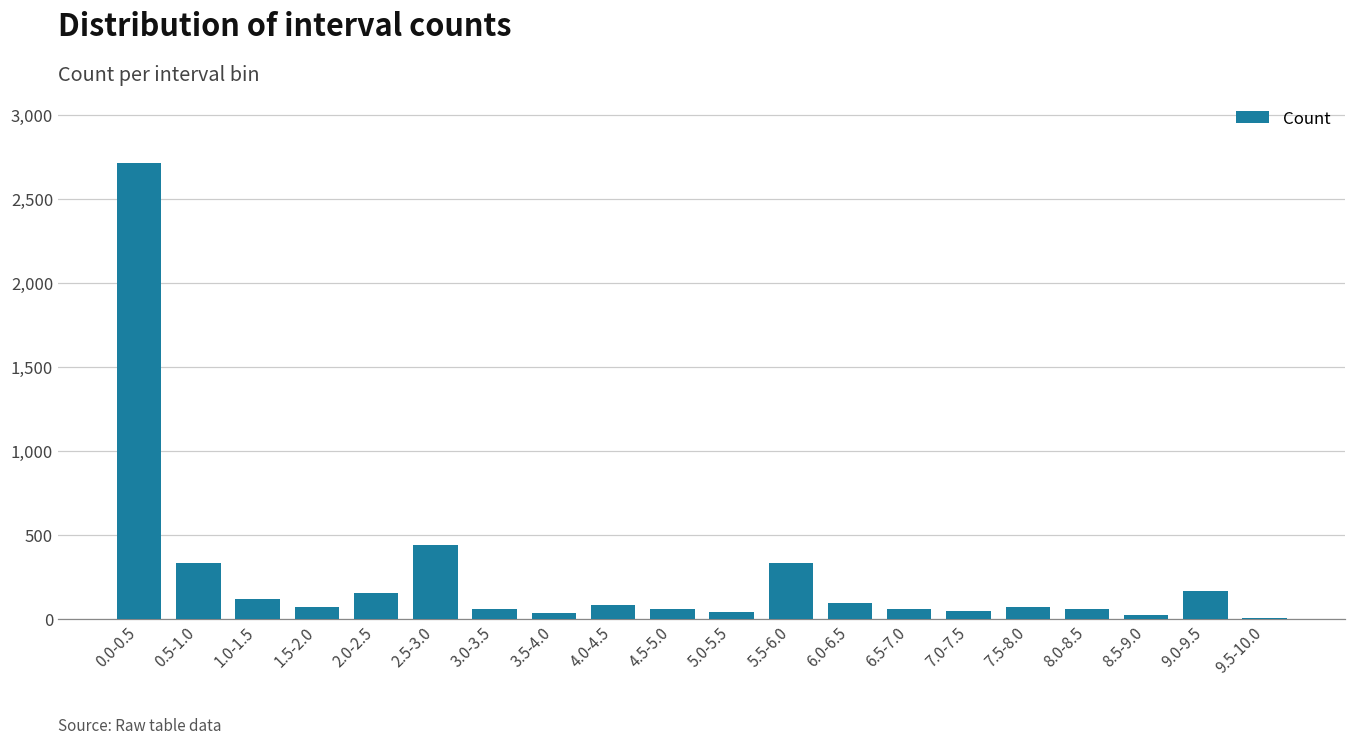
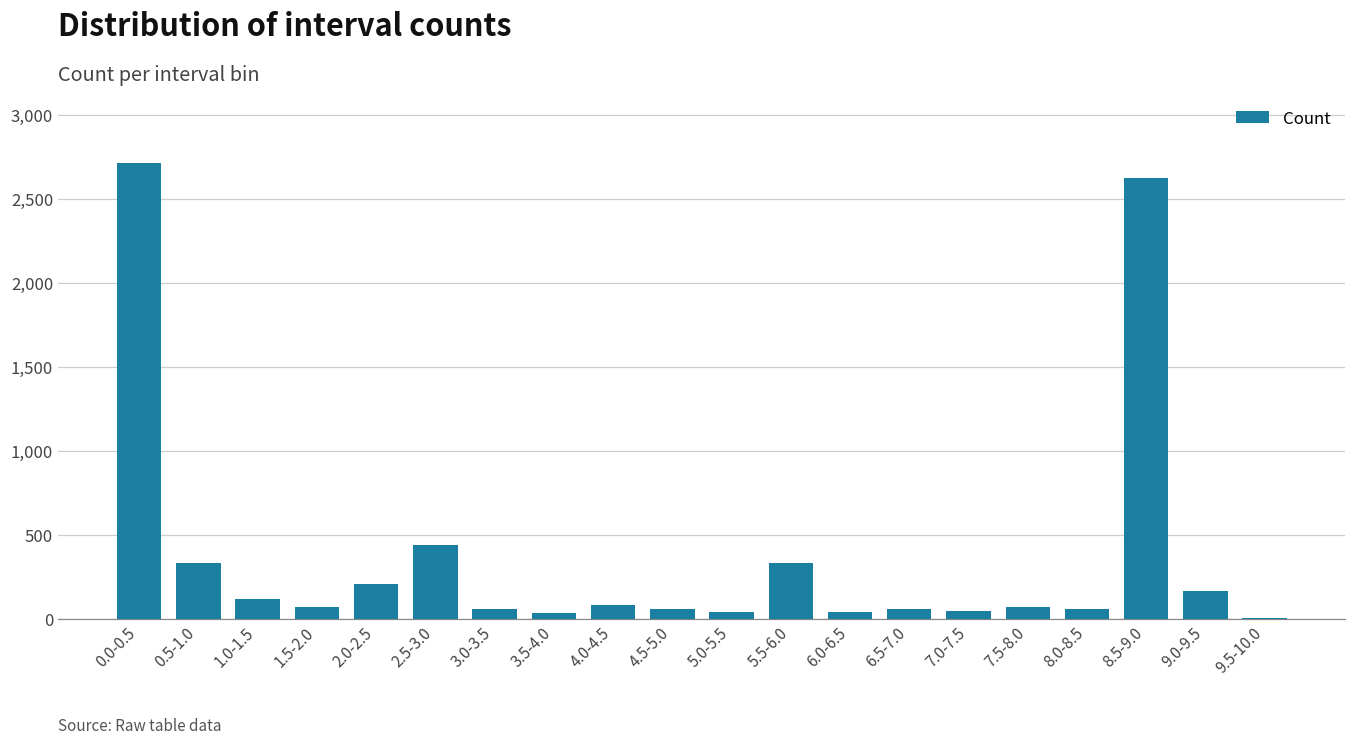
2.0-2.5: 150 -> 210
6.0-6.5: 90 -> 40
8.5-9.0: 20 -> 2,620
